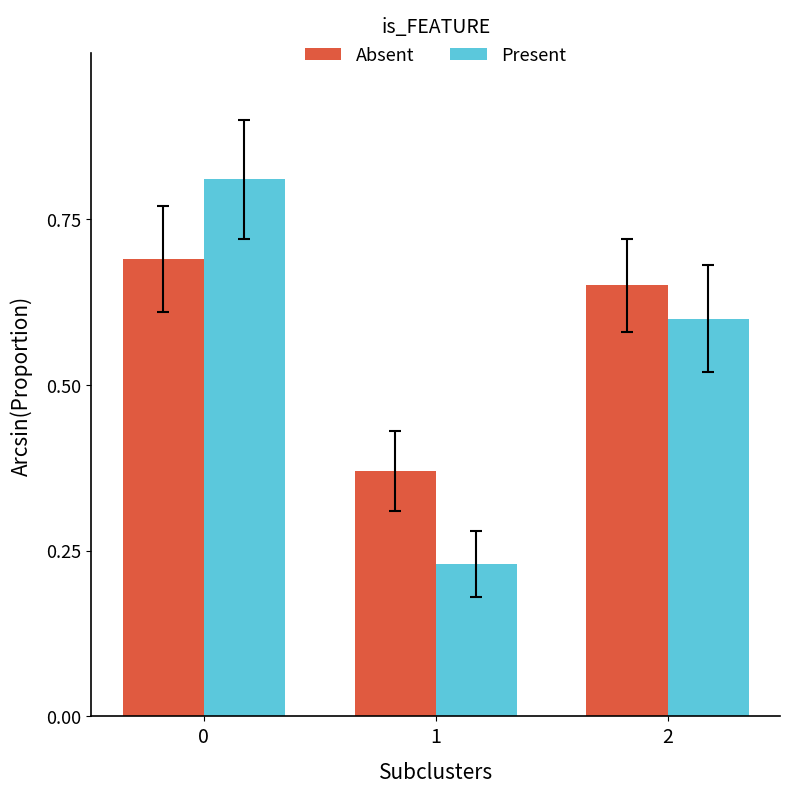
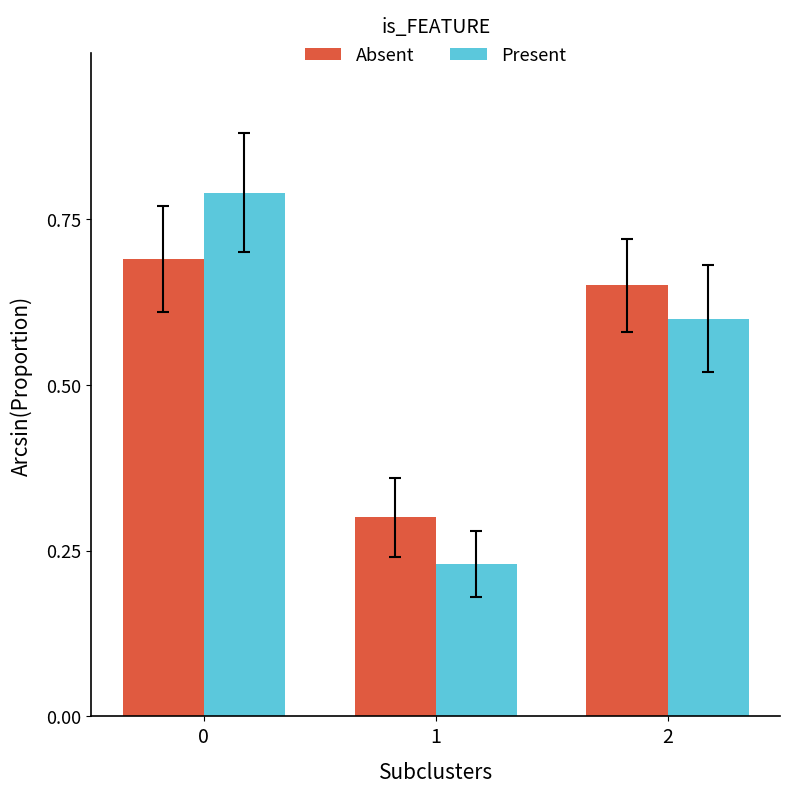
Present, 0: 0.81 -> 0.79
Absent, 1: 0.37 -> 0.30
